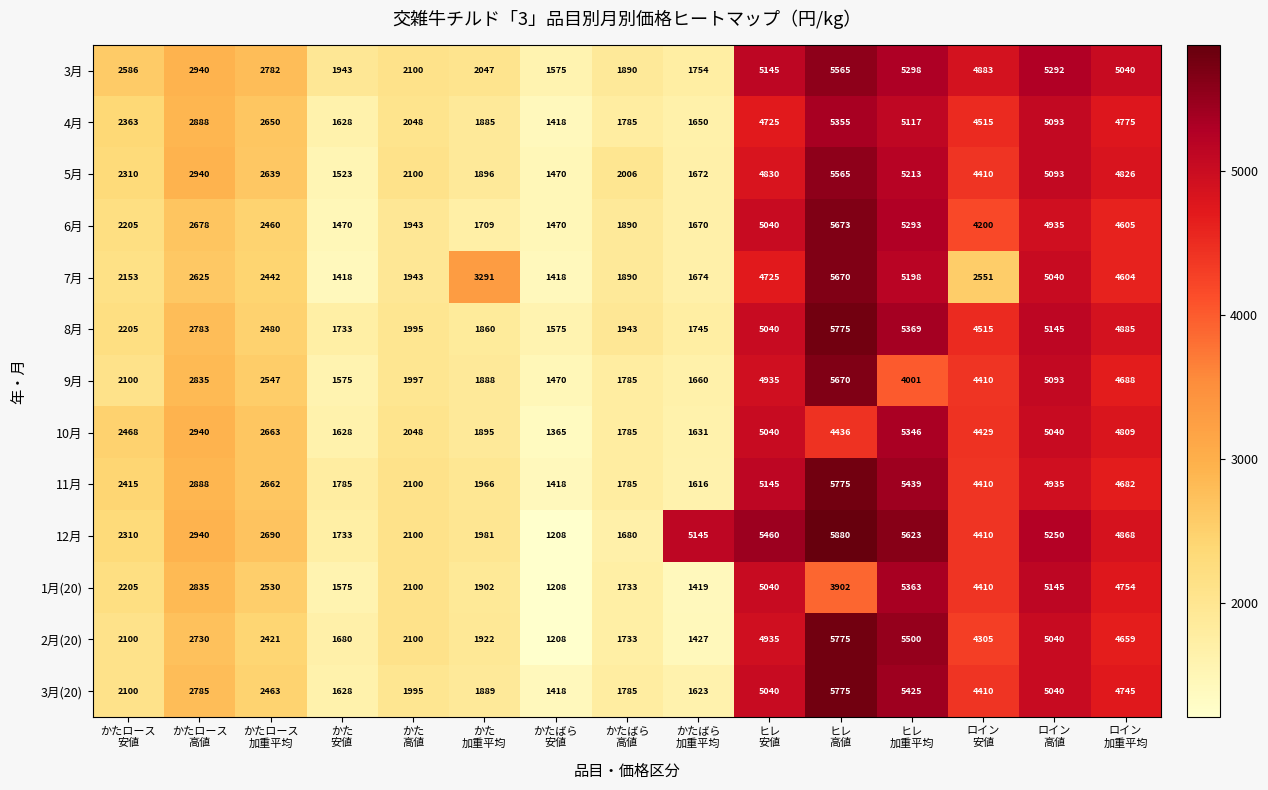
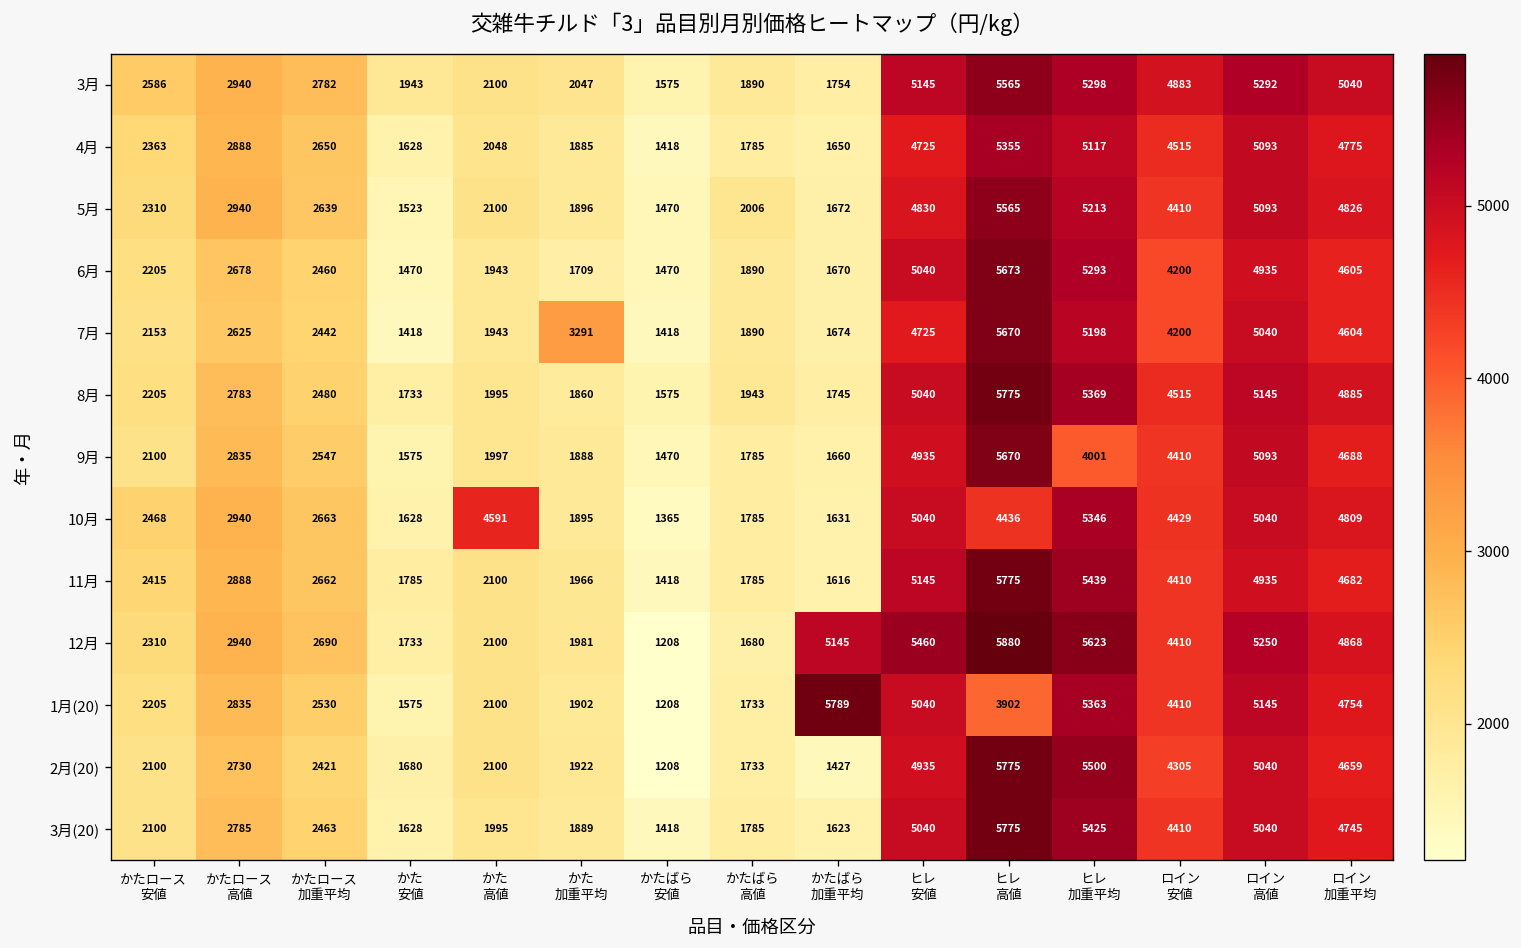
7月, ロイン 安値: 2551 -> 4200
10月, かた 高値: 2048 -> 4591
1月(20), かたばら 加重平均: 1419 -> 5789
